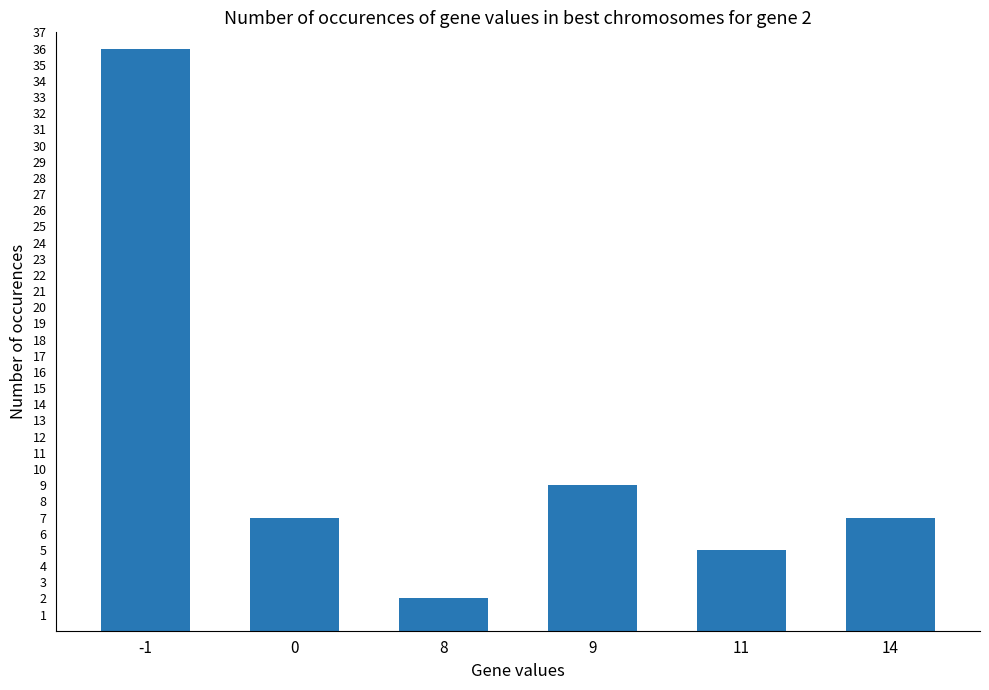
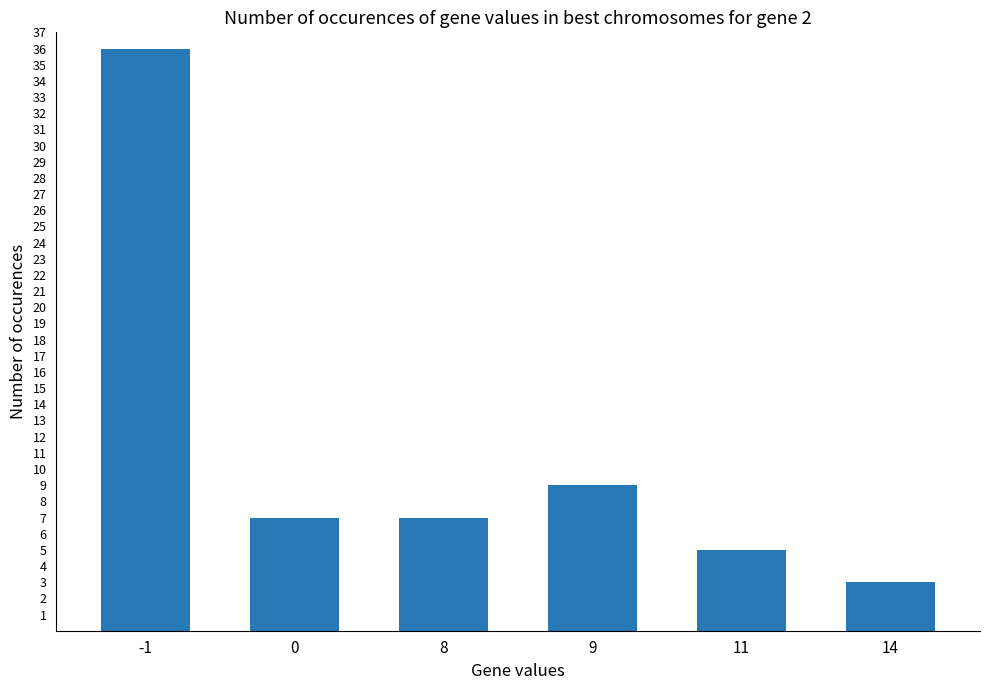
8: 2 -> 7
14: 7 -> 3
